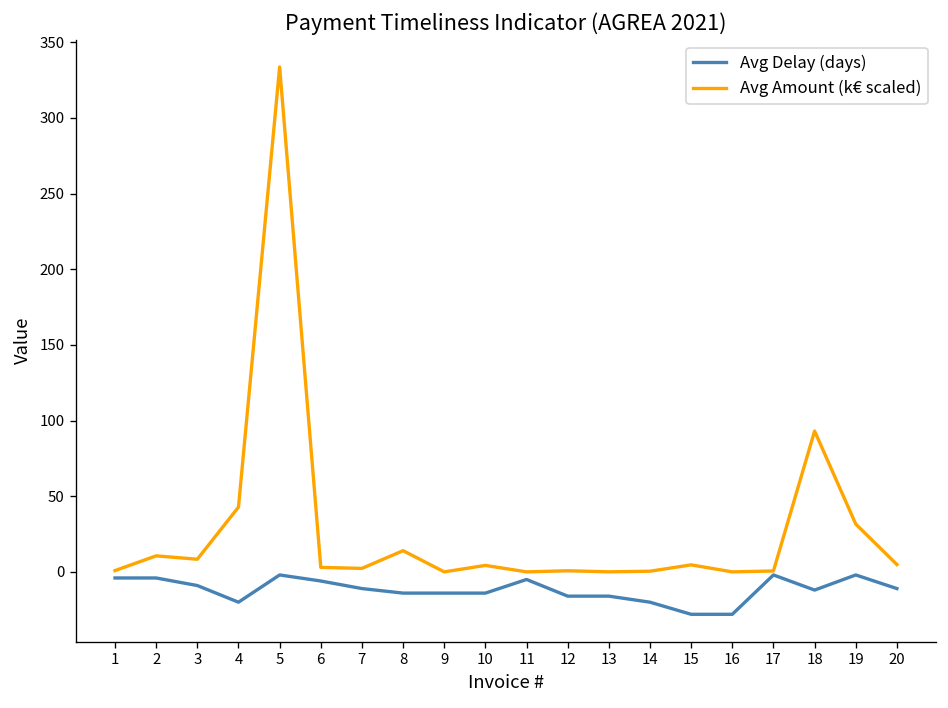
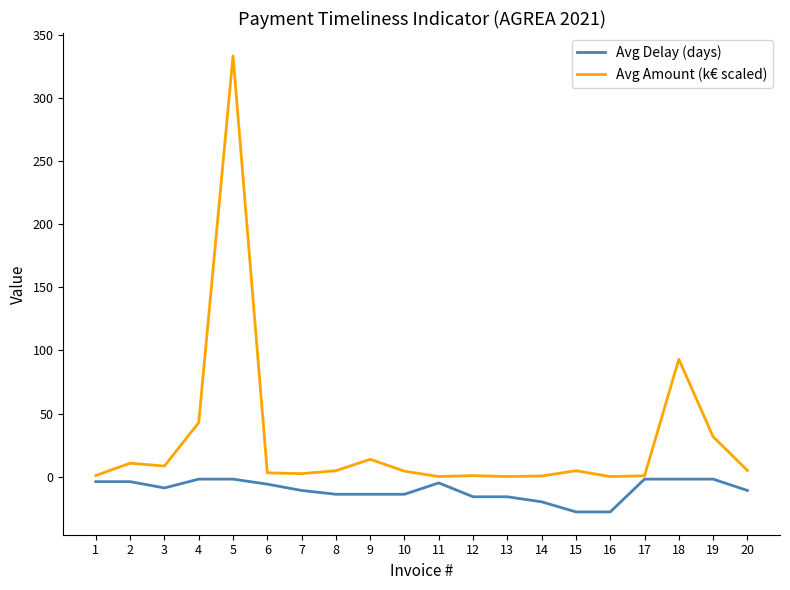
Avg Delay (days), 4: -20 -> -2
Avg Amount (k€ scaled), 8: 14 -> 5
Avg Amount (k€ scaled), 9: 0 -> 14
Avg Delay (days), 18: -12 -> -2
